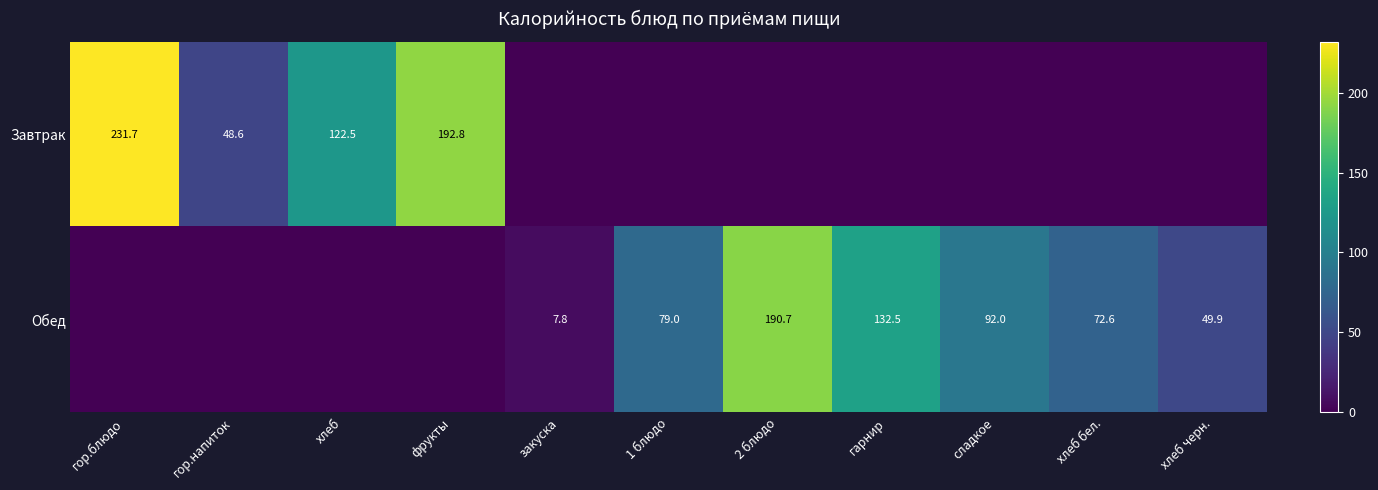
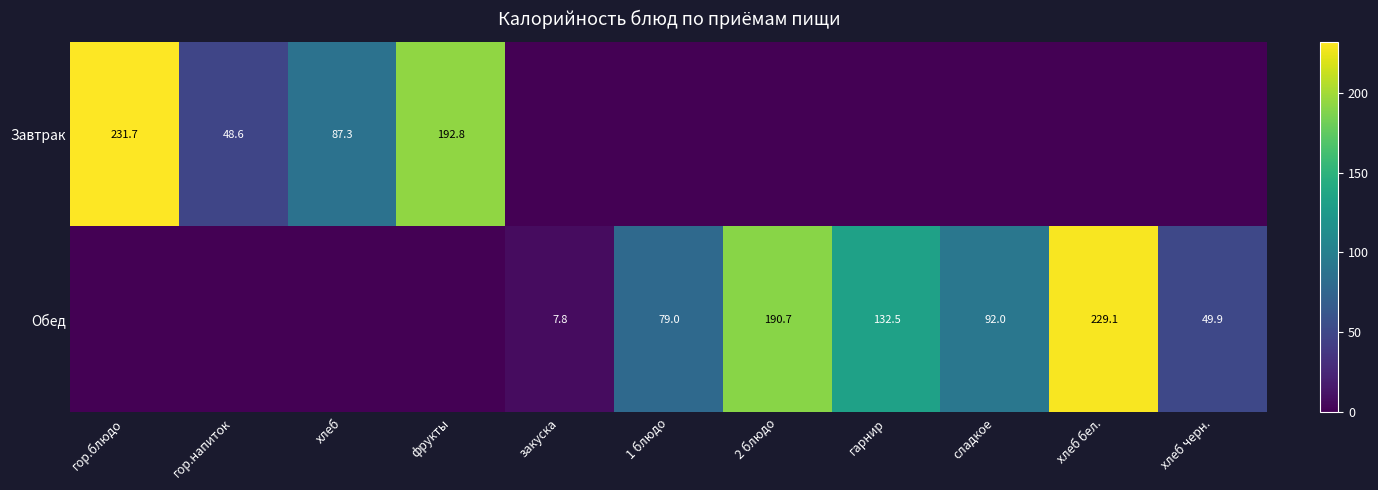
Завтрак, хлеб: 122.5 -> 87.3
Обед, хлеб бел.: 72.6 -> 229.1
